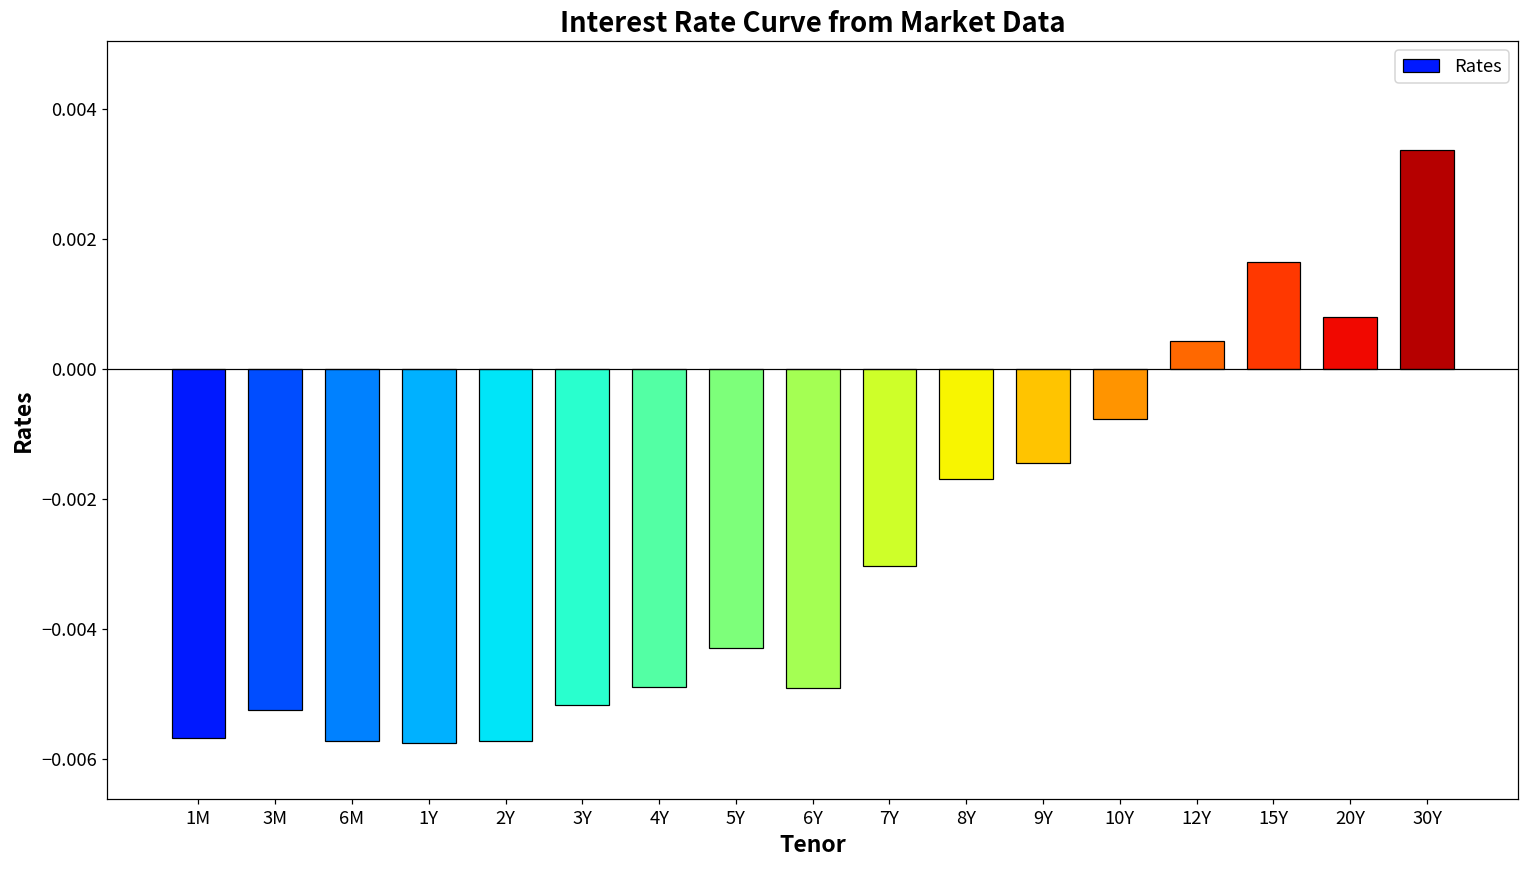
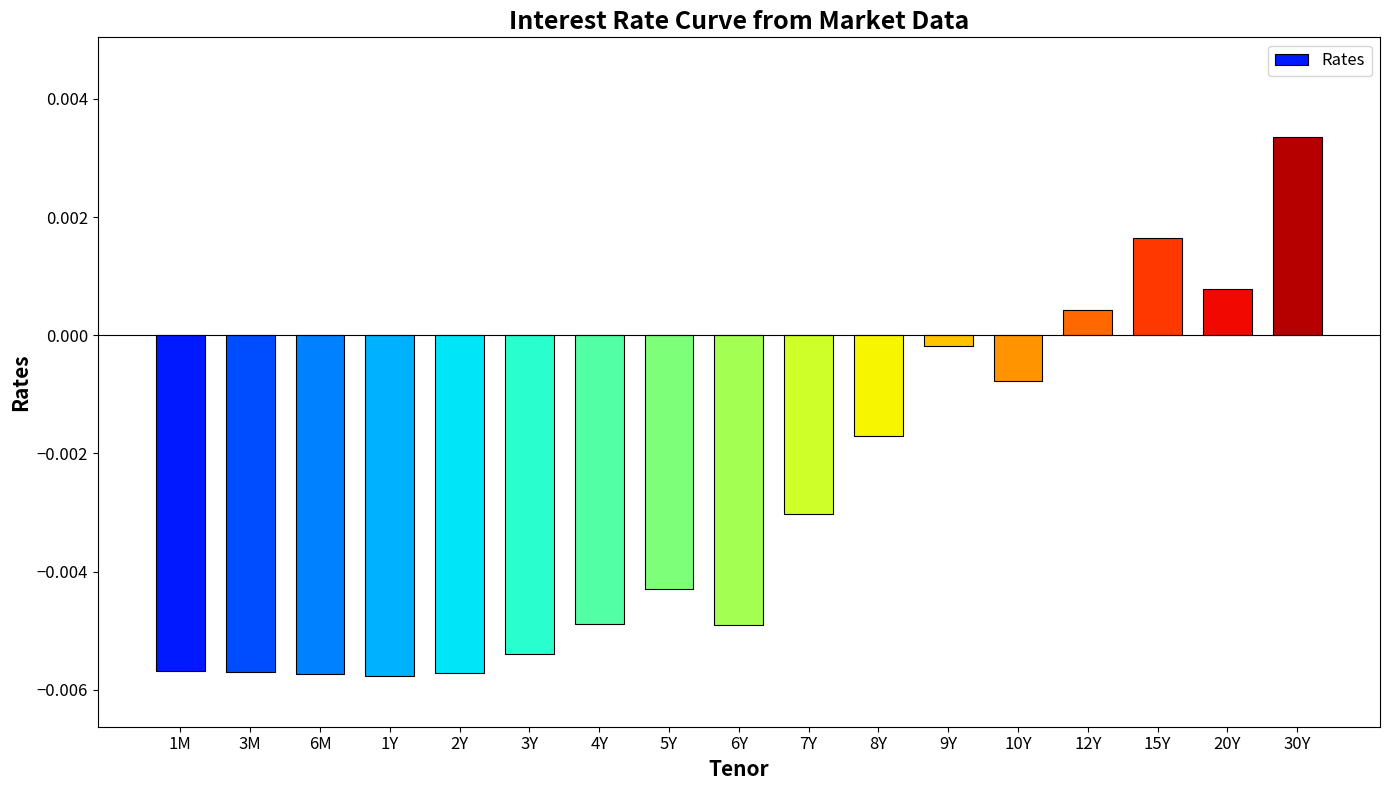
3M: -0.0052 -> -0.0057
3Y: -0.0052 -> -0.0054
9Y: -0.0015 -> -0.0002
